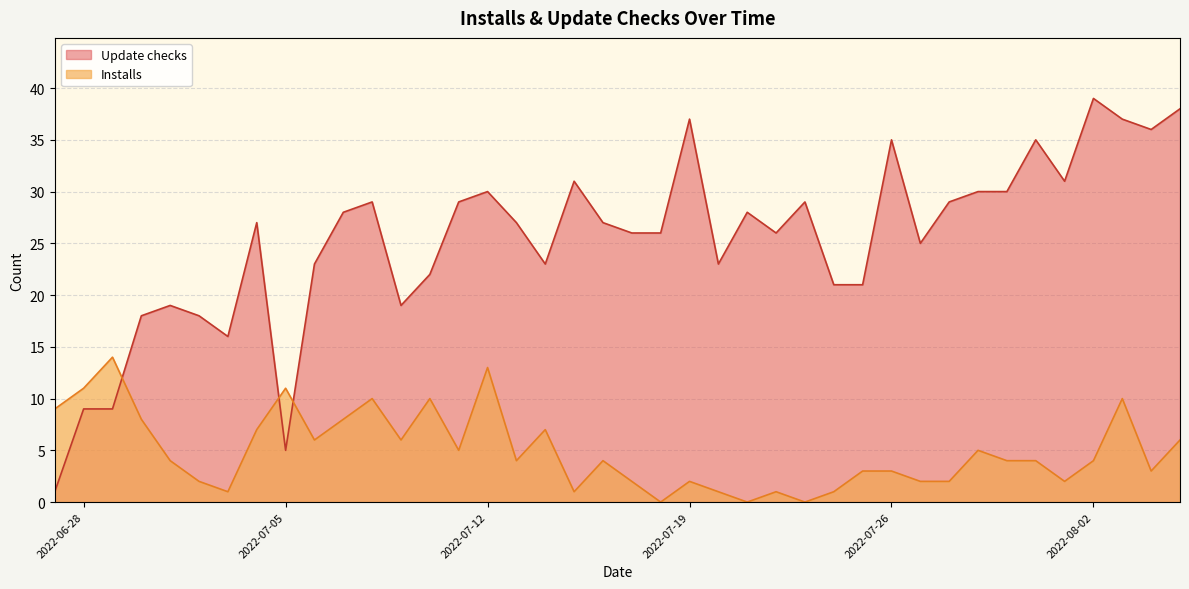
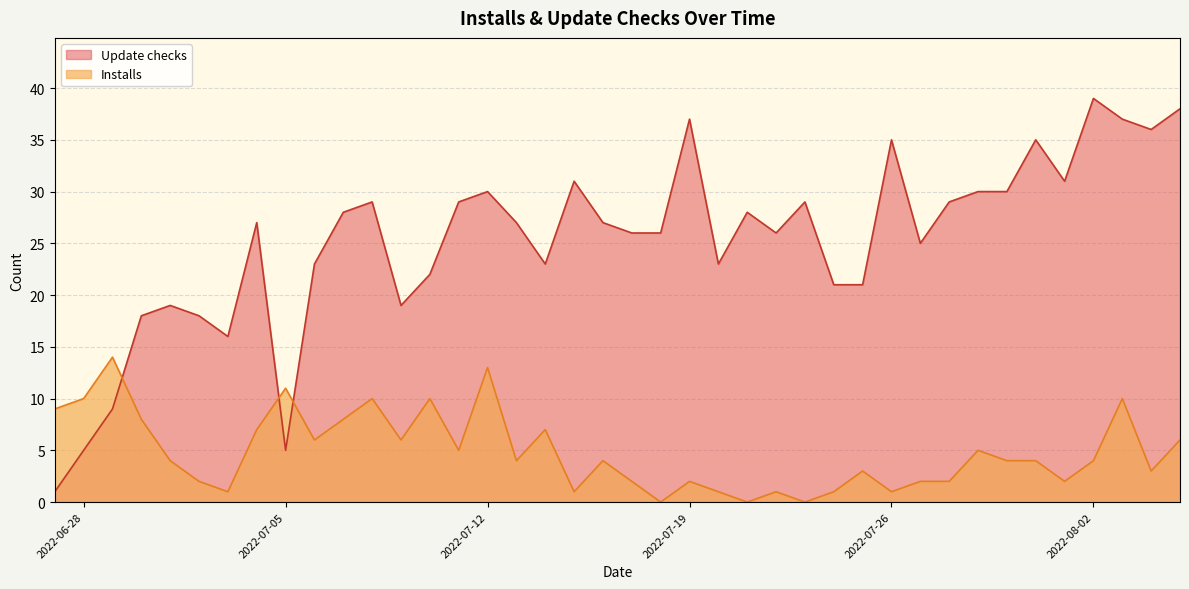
Update checks, 2022-06-28: 9 -> 5
Installs, 2022-06-28: 11 -> 10
Installs, 2022-07-26: 3 -> 1
